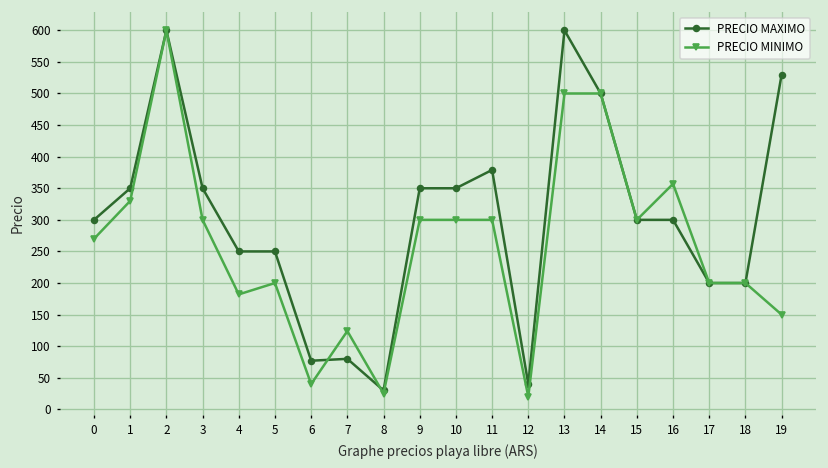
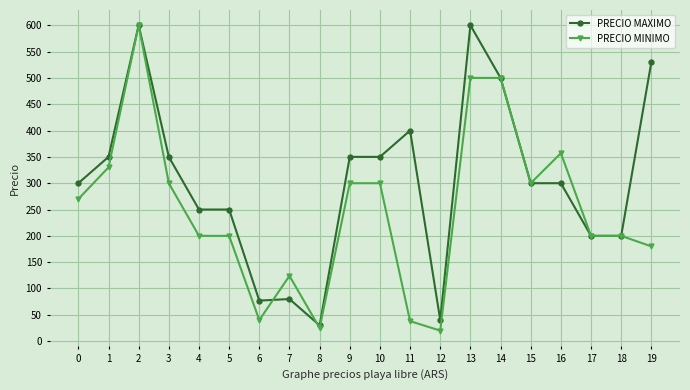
PRECIO MINIMO, 4: 180 -> 200
PRECIO MAXIMO, 11: 380 -> 400
PRECIO MINIMO, 11: 300 -> 40
PRECIO MINIMO, 19: 150 -> 180
